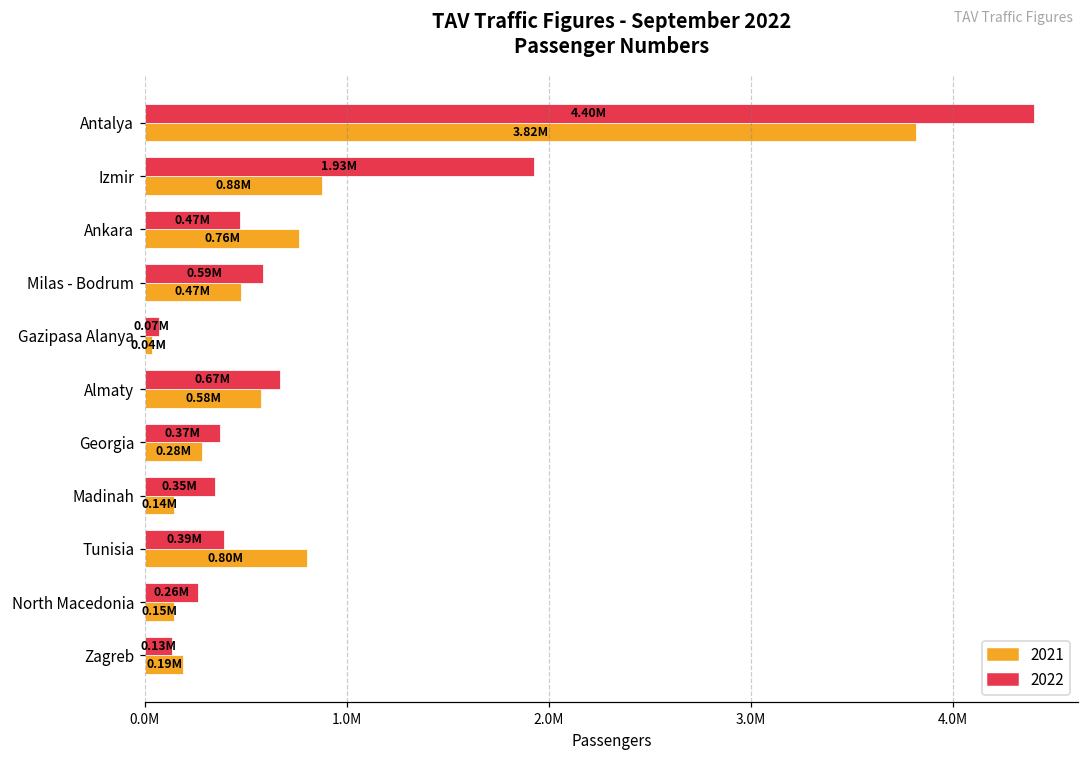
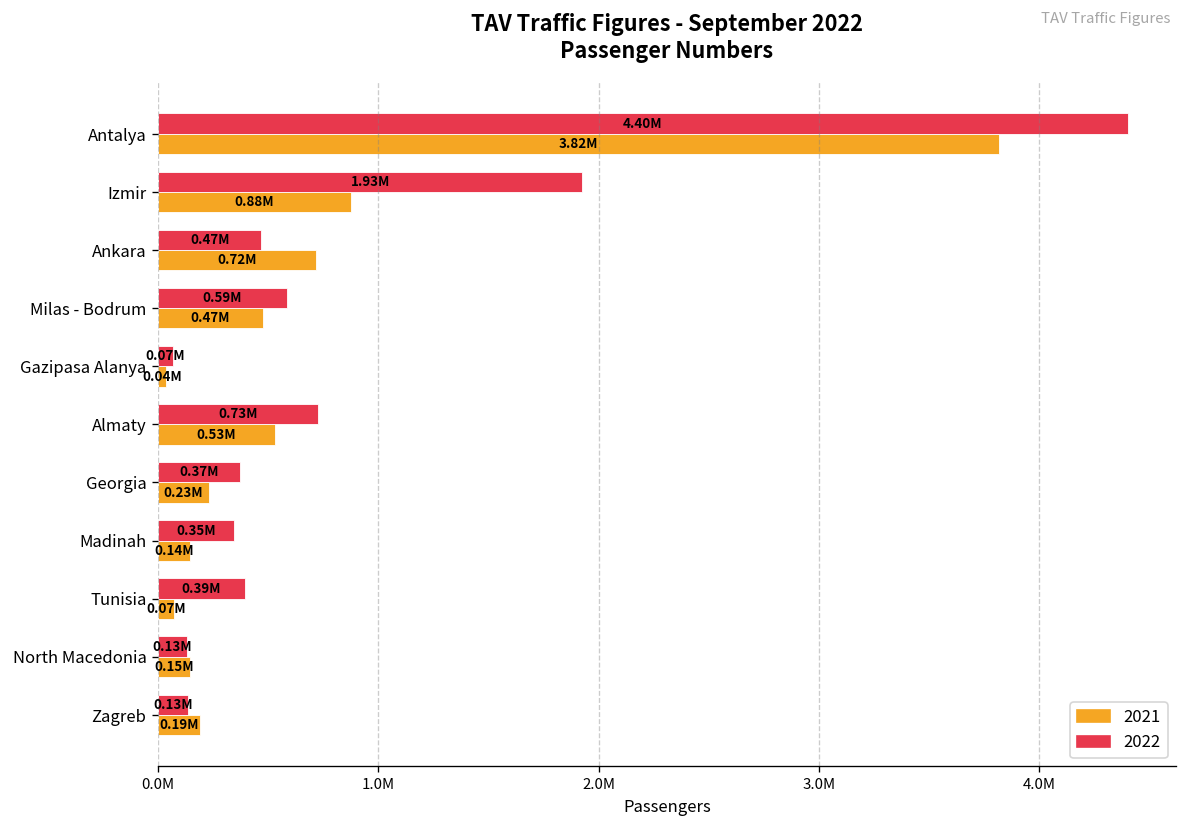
2021, Ankara: 0.76M -> 0.72M
2022, Almaty: 0.67M -> 0.73M
2021, Almaty: 0.58M -> 0.53M
2021, Georgia: 0.28M -> 0.23M
2021, Tunisia: 0.80M -> 0.07M
2022, North Macedonia: 0.26M -> 0.13M
